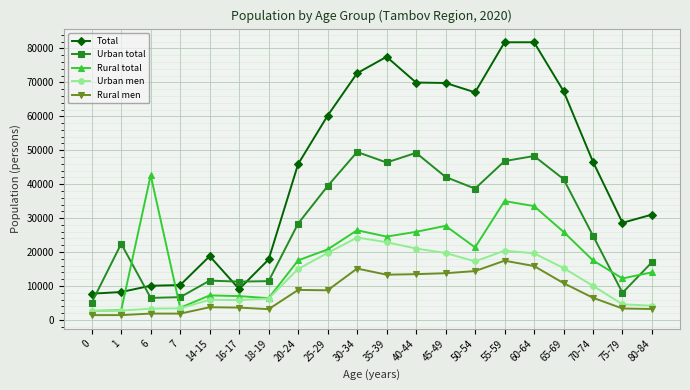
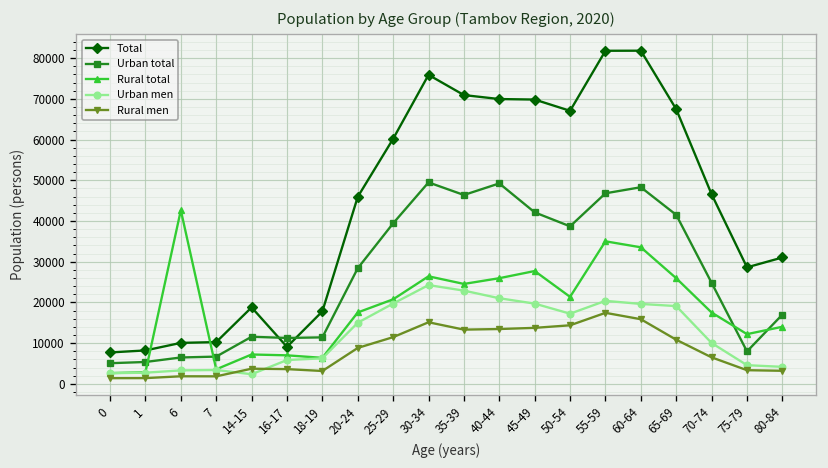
Urban total, 1: 22000 -> 5000
Urban men, 14-15: 6000 -> 2000
Rural men, 25-29: 9000 -> 11000
Total, 30-34: 73000 -> 76000
Total, 35-39: 78000 -> 71000
Urban men, 65-69: 15000 -> 19000
